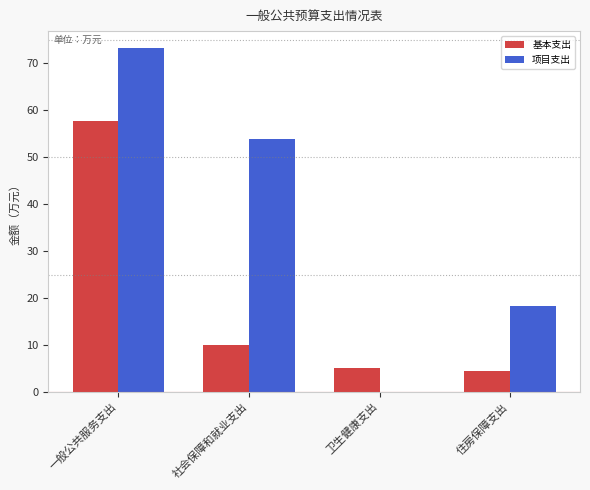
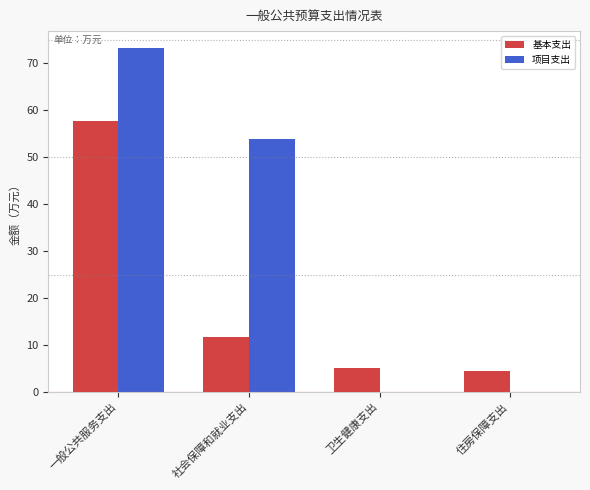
基本支出, 社会保障和就业支出: 10 -> 12
项目支出, 住房保障支出: 18 -> 0
